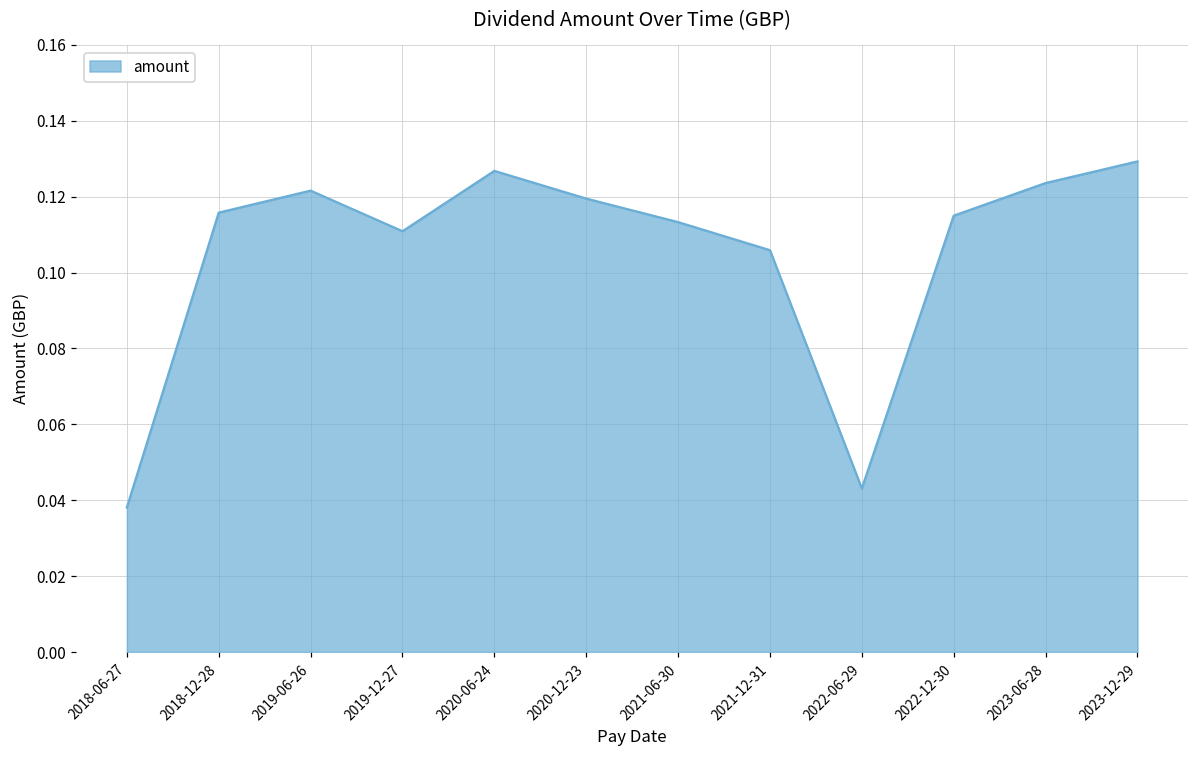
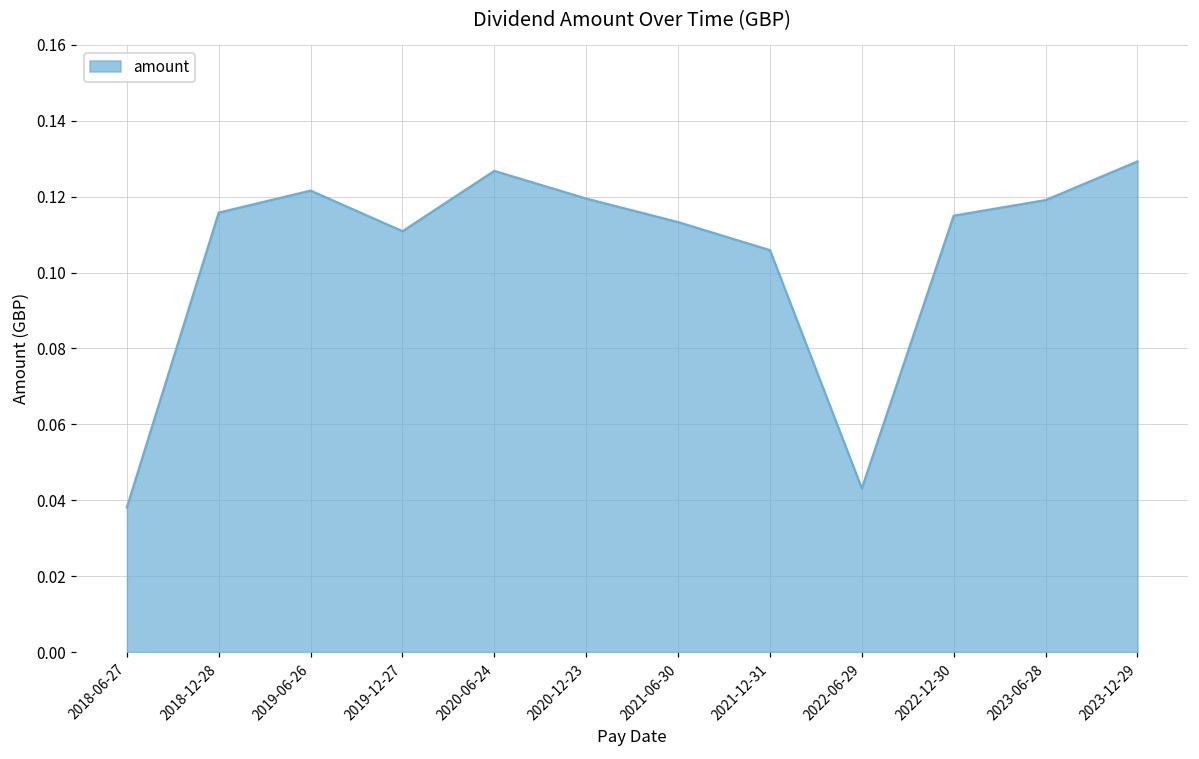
2023-06-28: 0.124 -> 0.119
